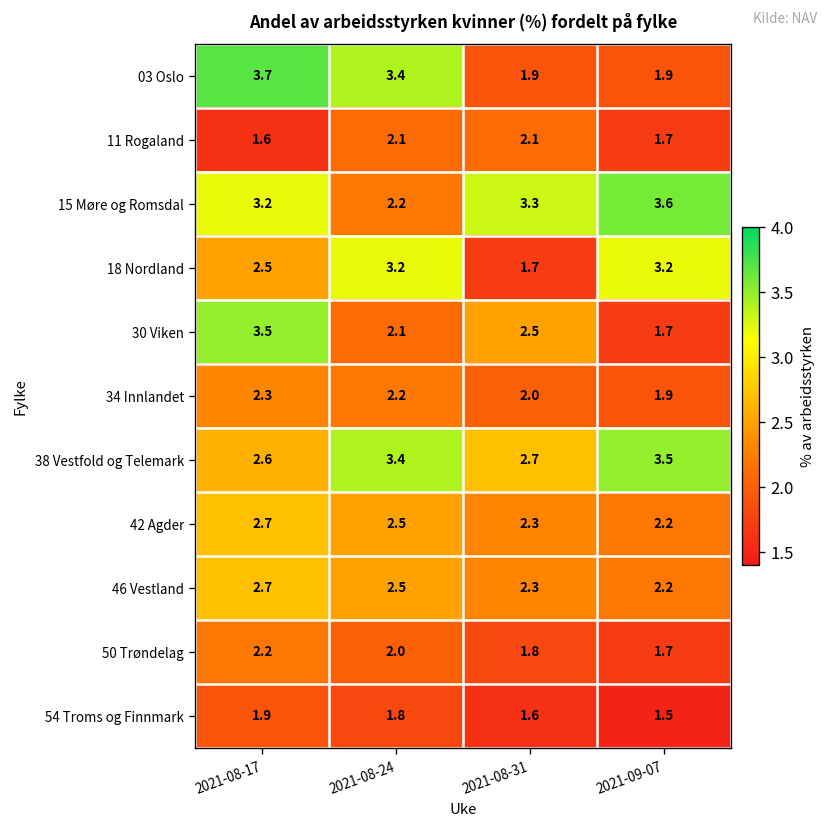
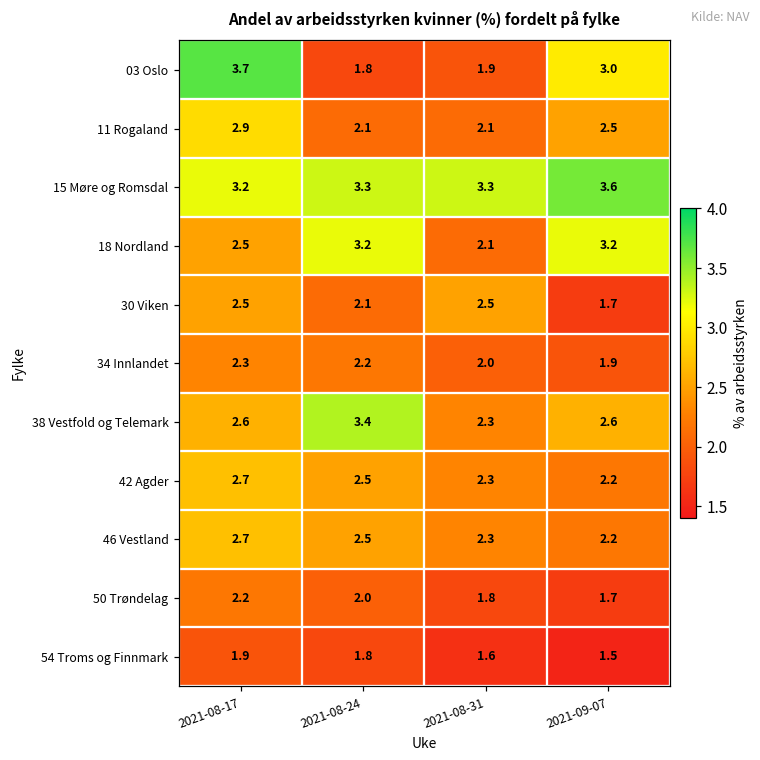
03 Oslo, 2021-08-24: 3.4 -> 1.8
03 Oslo, 2021-09-07: 1.9 -> 3.0
11 Rogaland, 2021-08-17: 1.6 -> 2.9
11 Rogaland, 2021-09-07: 1.7 -> 2.5
15 Møre og Romsdal, 2021-08-24: 2.2 -> 3.3
18 Nordland, 2021-08-31: 1.7 -> 2.1
30 Viken, 2021-08-17: 3.5 -> 2.5
38 Vestfold og Telemark, 2021-08-31: 2.7 -> 2.3
38 Vestfold og Telemark, 2021-09-07: 3.5 -> 2.6
